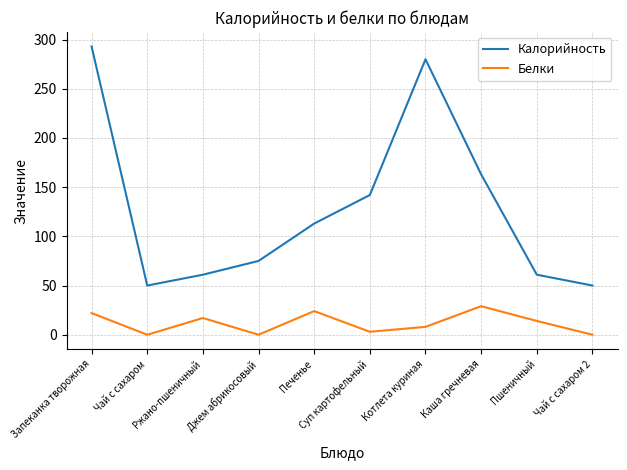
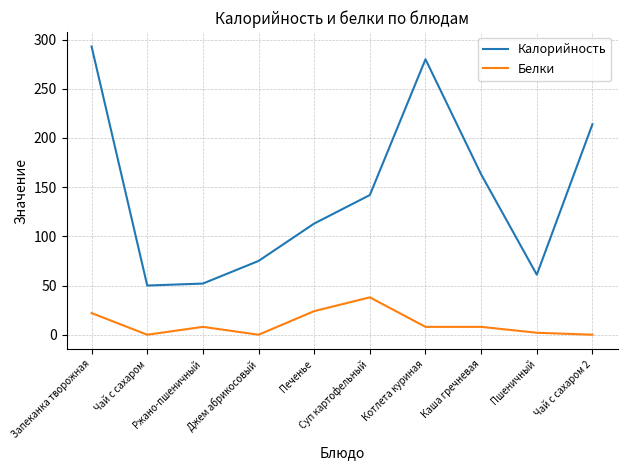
Калорийность, Ржано-пшеничный: 60 -> 50
Белки, Ржано-пшеничный: 20 -> 10
Белки, Суп картофельный: 0 -> 40
Белки, Каша гречневая: 30 -> 10
Белки, Пшеничный: 10 -> 0
Калорийность, Чай с сахаром 2: 50 -> 210
